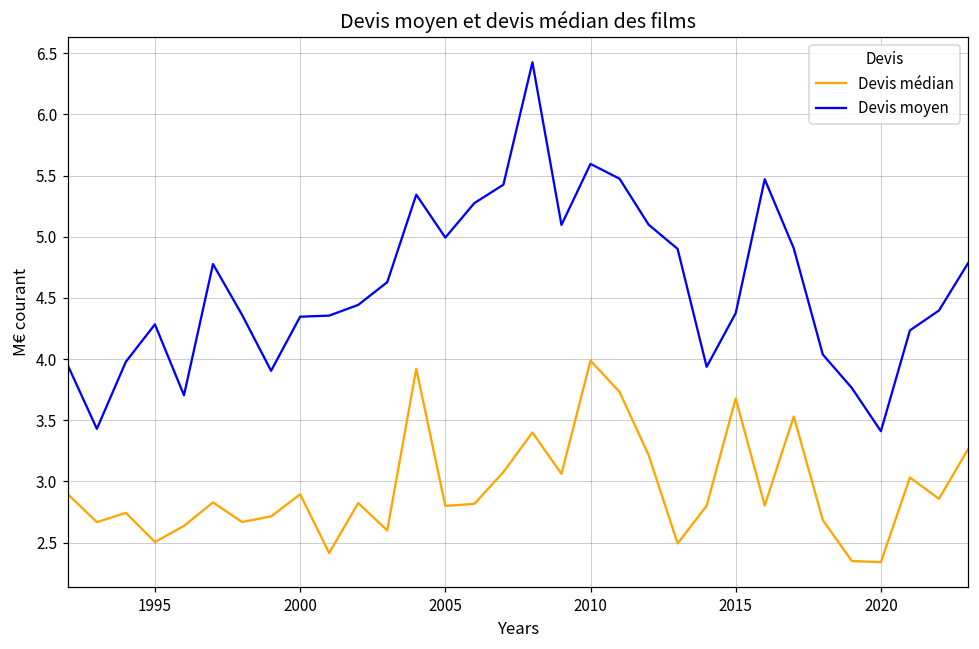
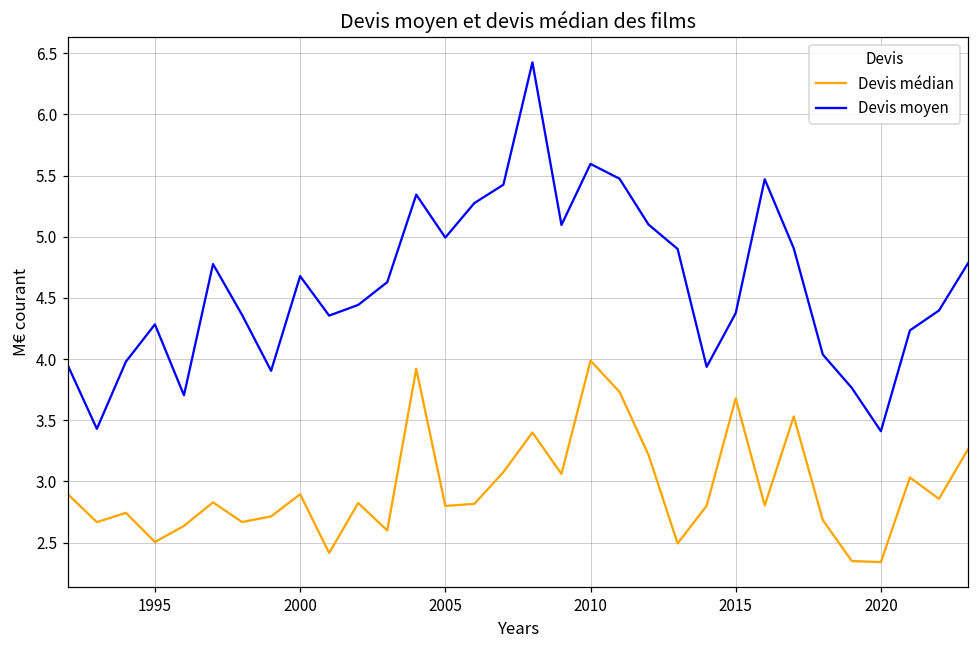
Devis moyen, 2000: 4.35 -> 4.68
